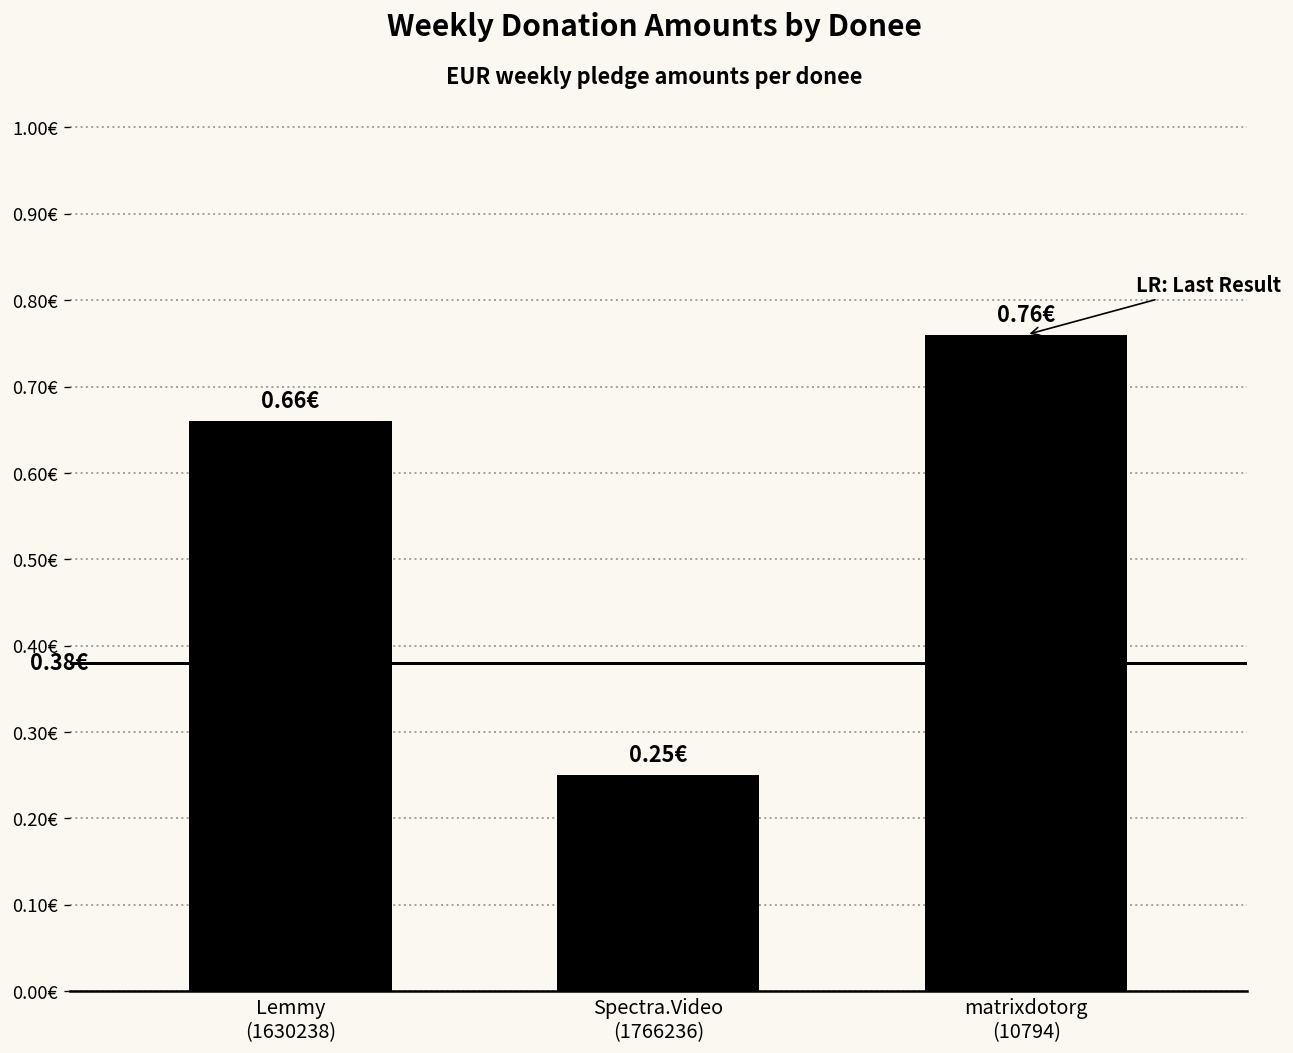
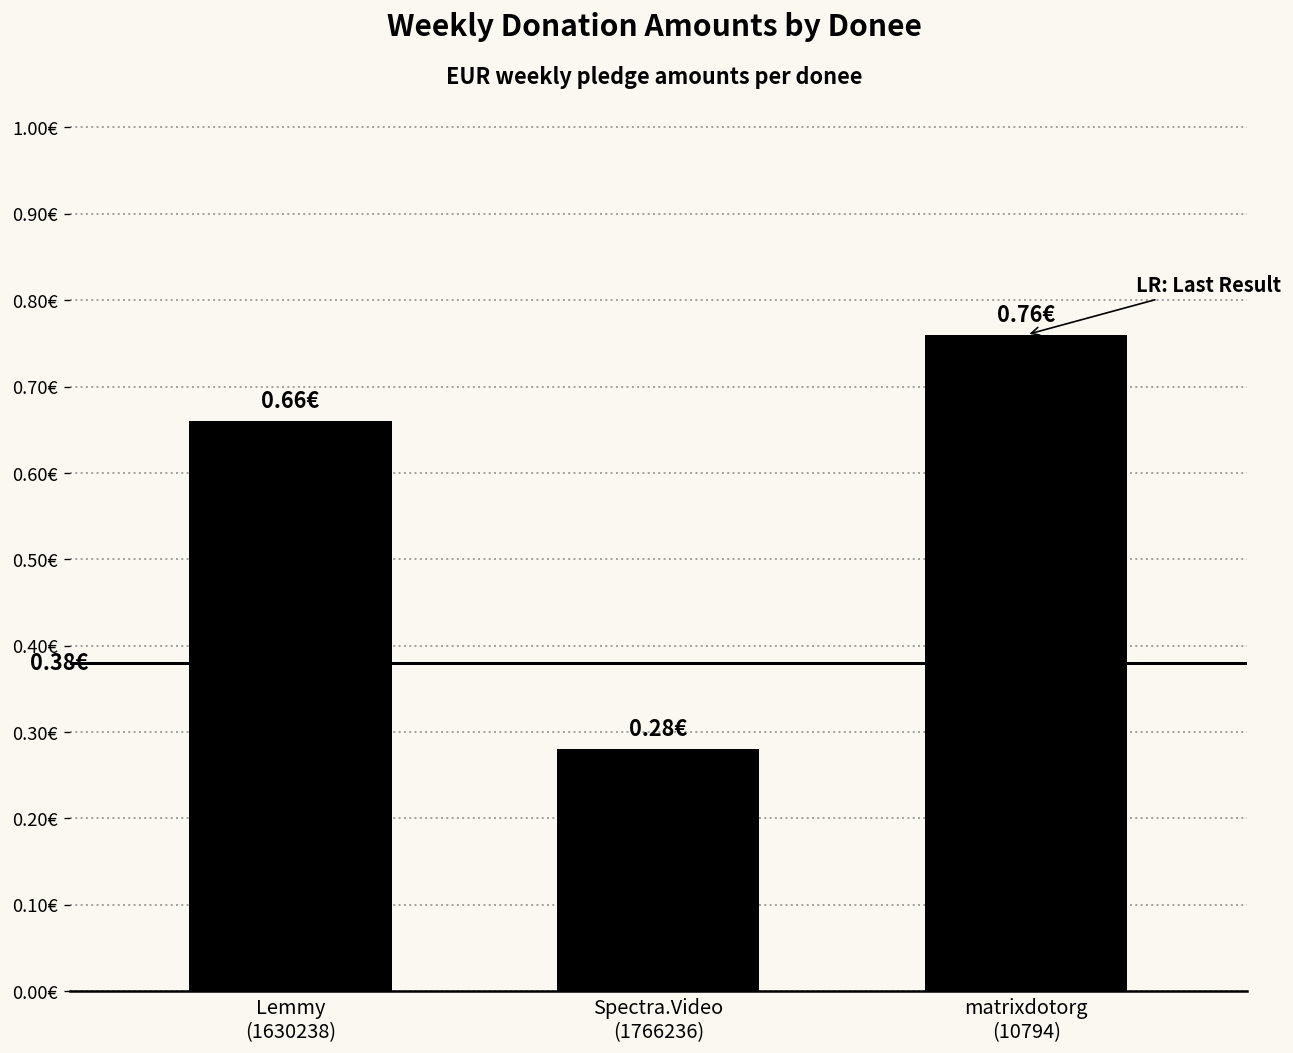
Spectra.Video (1766236): 0.25€ -> 0.28€
